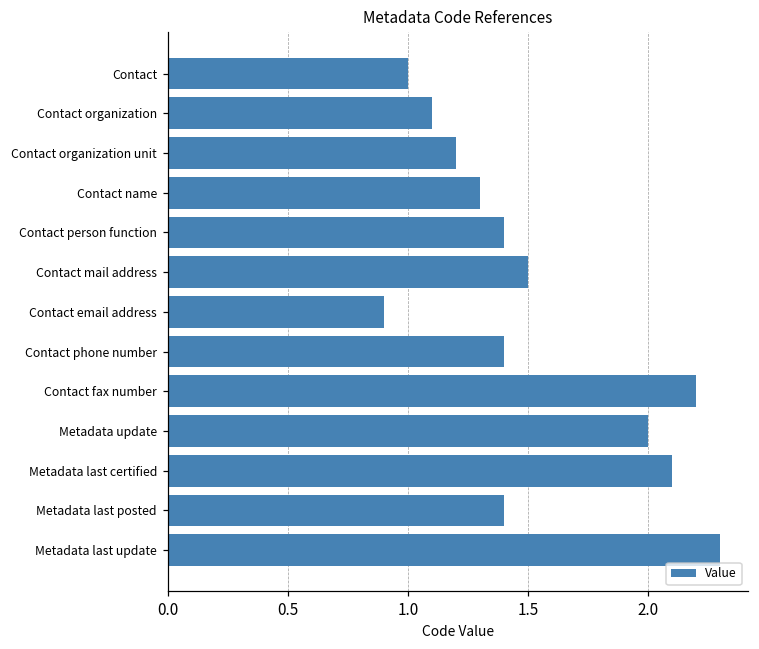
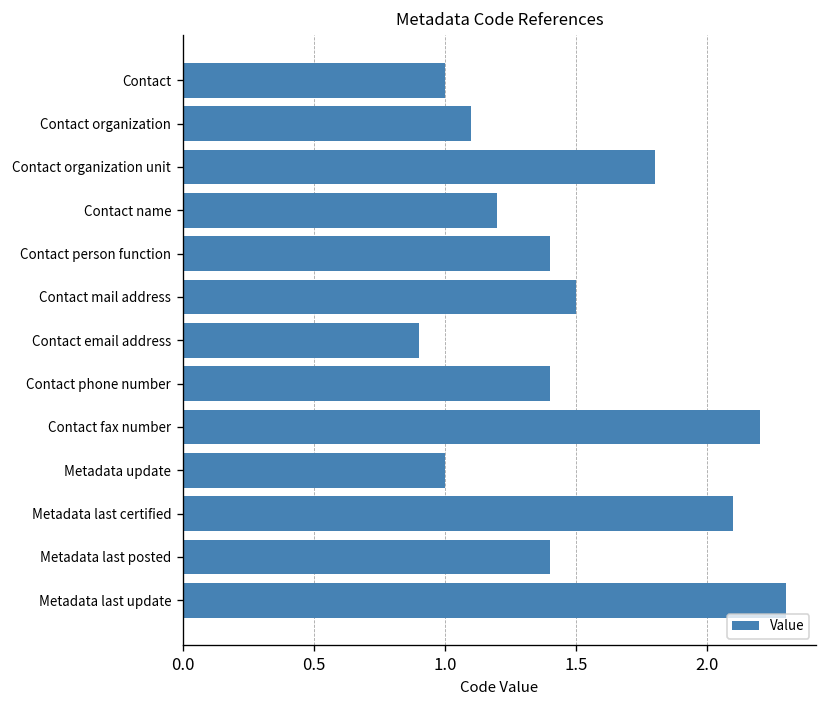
Contact organization unit: 1.2 -> 1.8
Contact name: 1.3 -> 1.2
Metadata update: 2 -> 1
